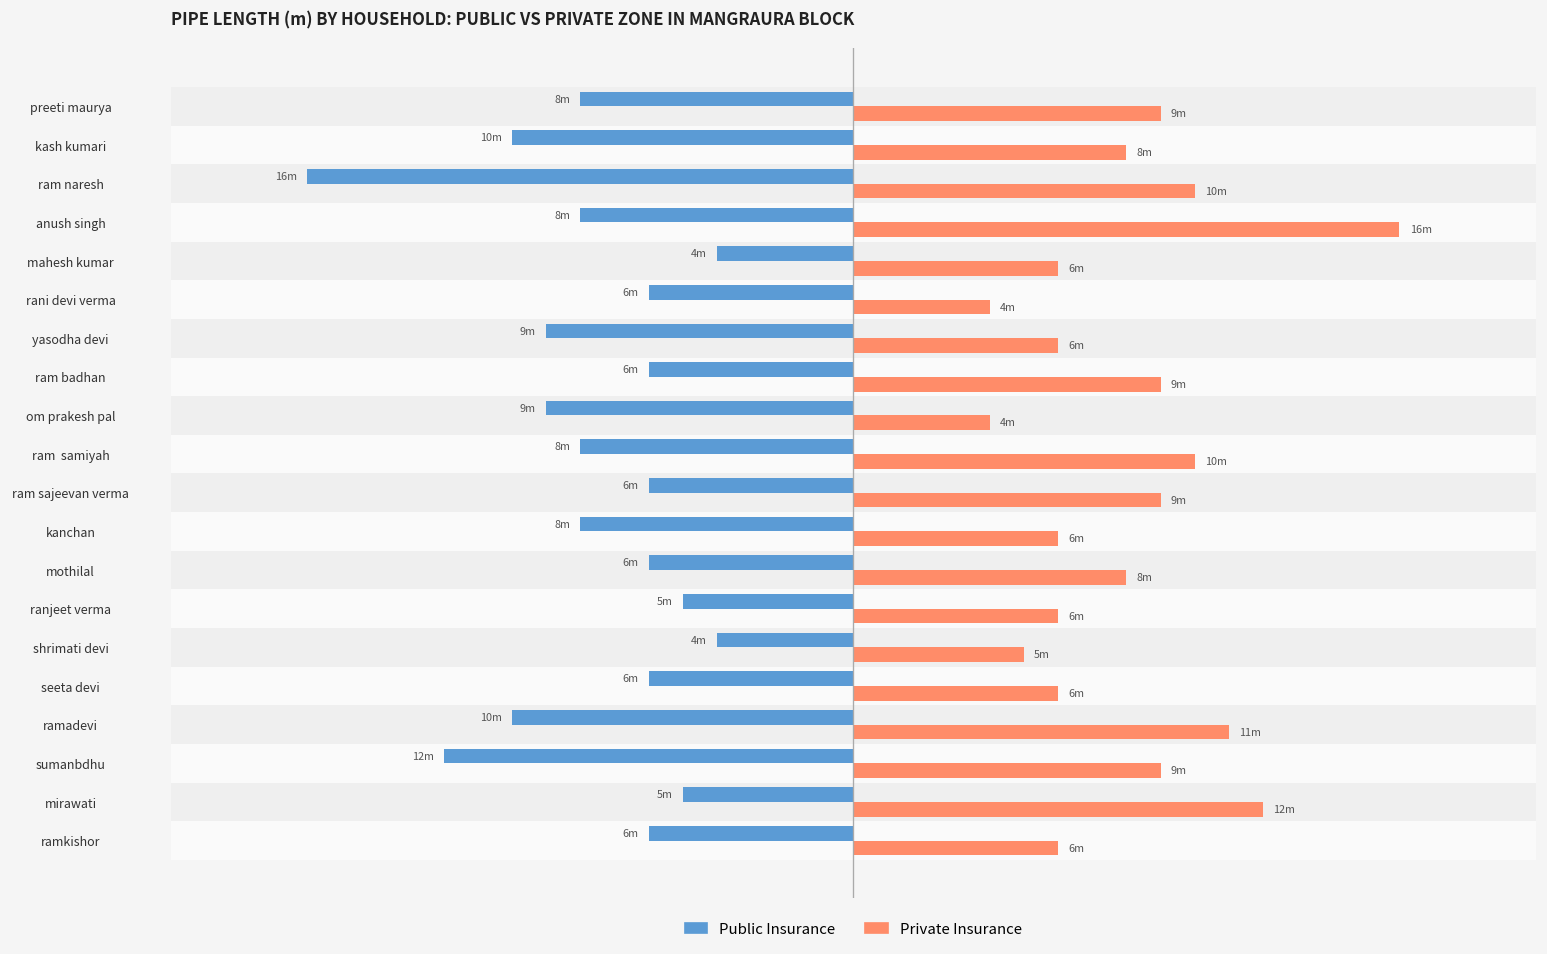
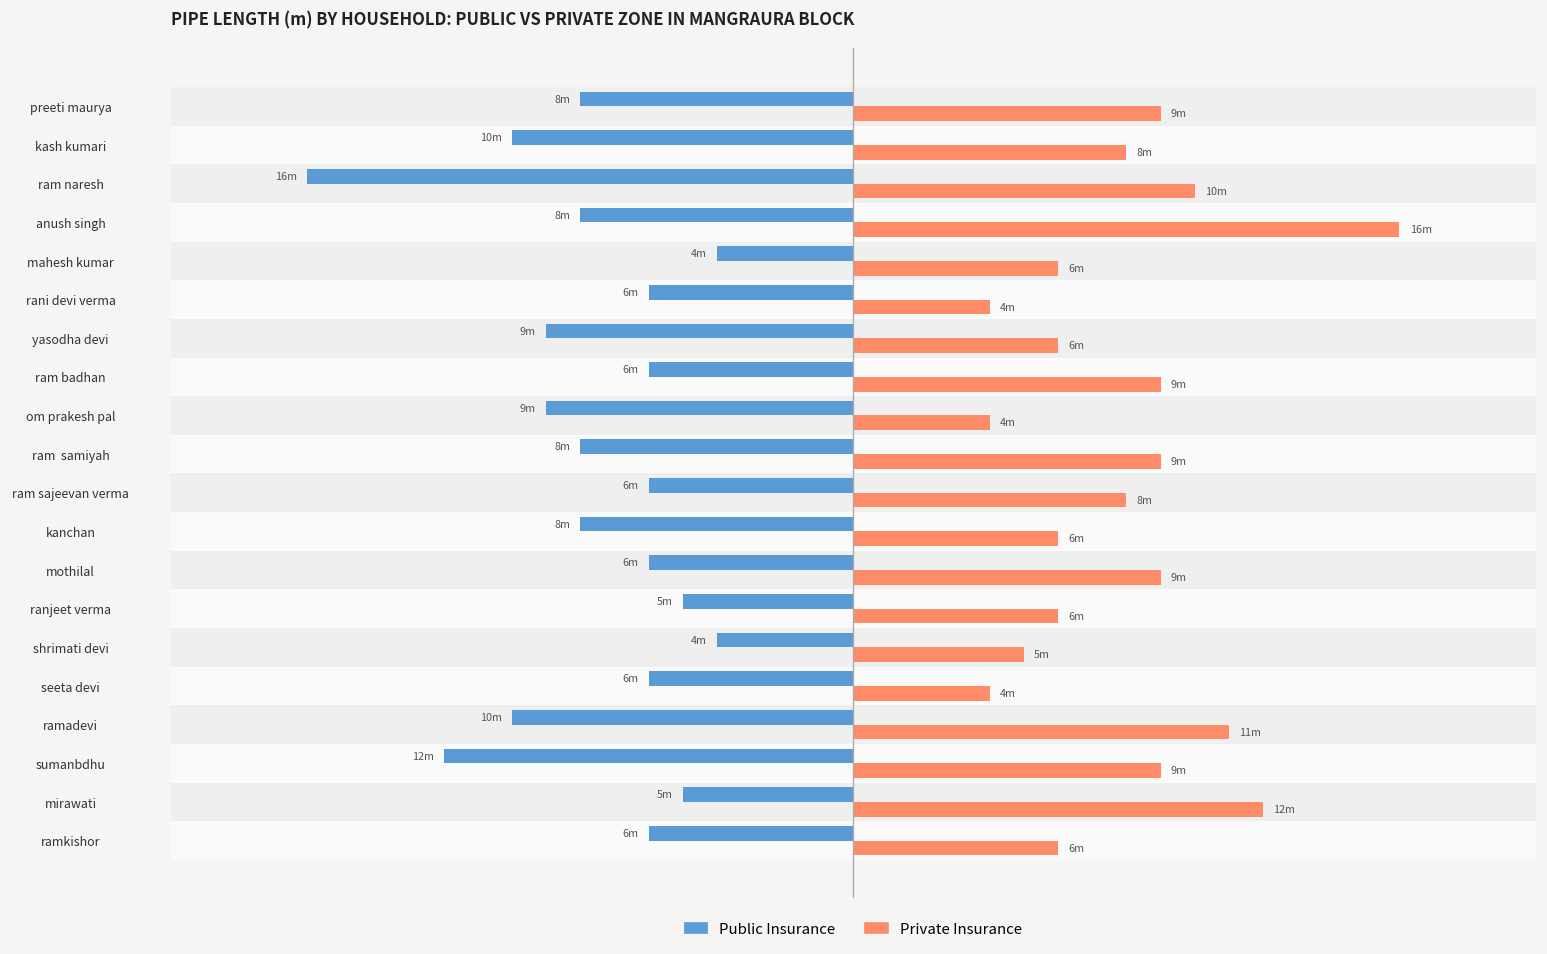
Private Insurance, ram samiyah: 10m -> 9m
Private Insurance, ram sajeevan verma: 9m -> 8m
Private Insurance, mothilal: 8m -> 9m
Private Insurance, seeta devi: 6m -> 4m
